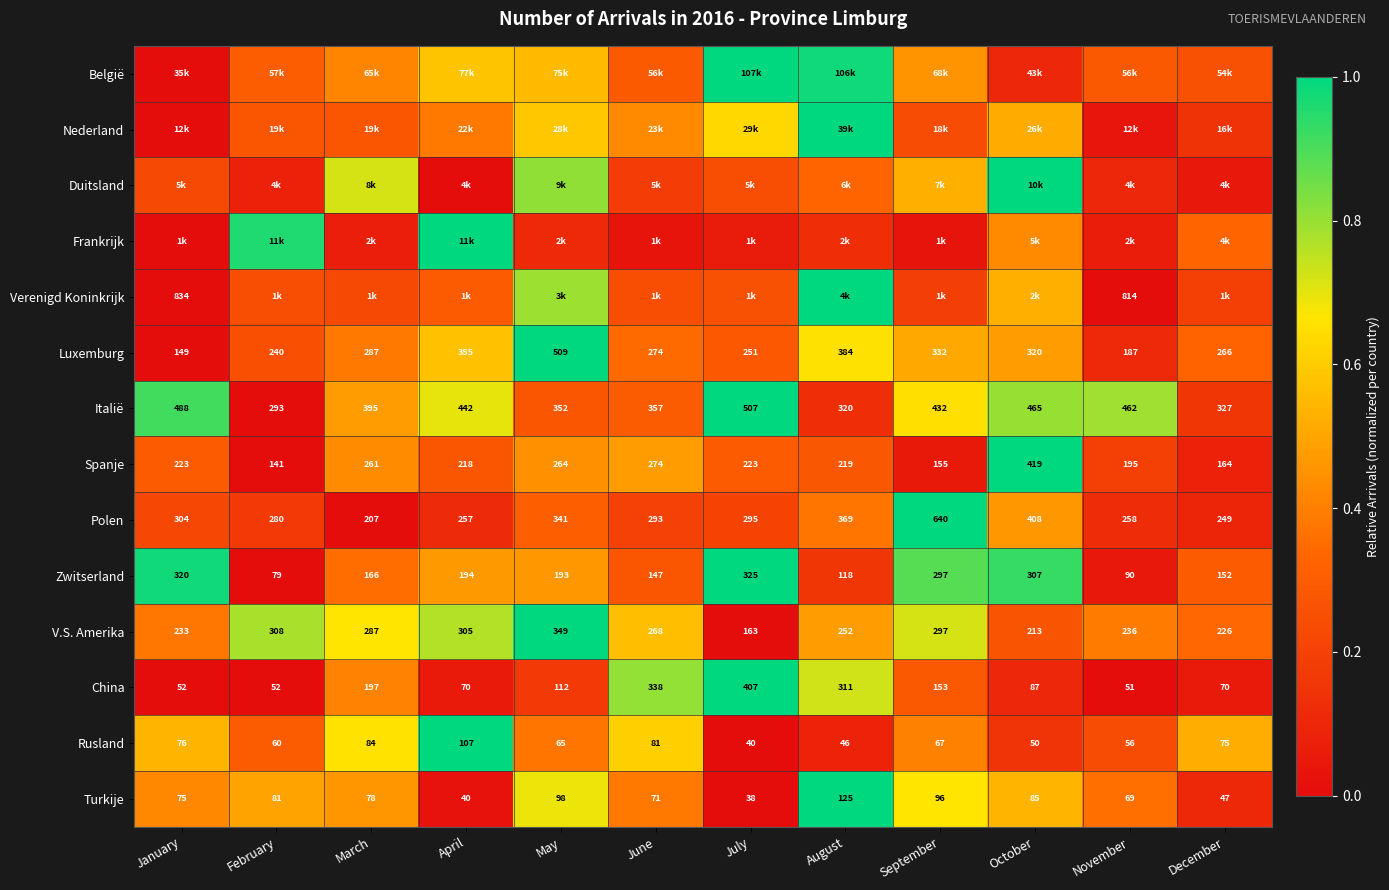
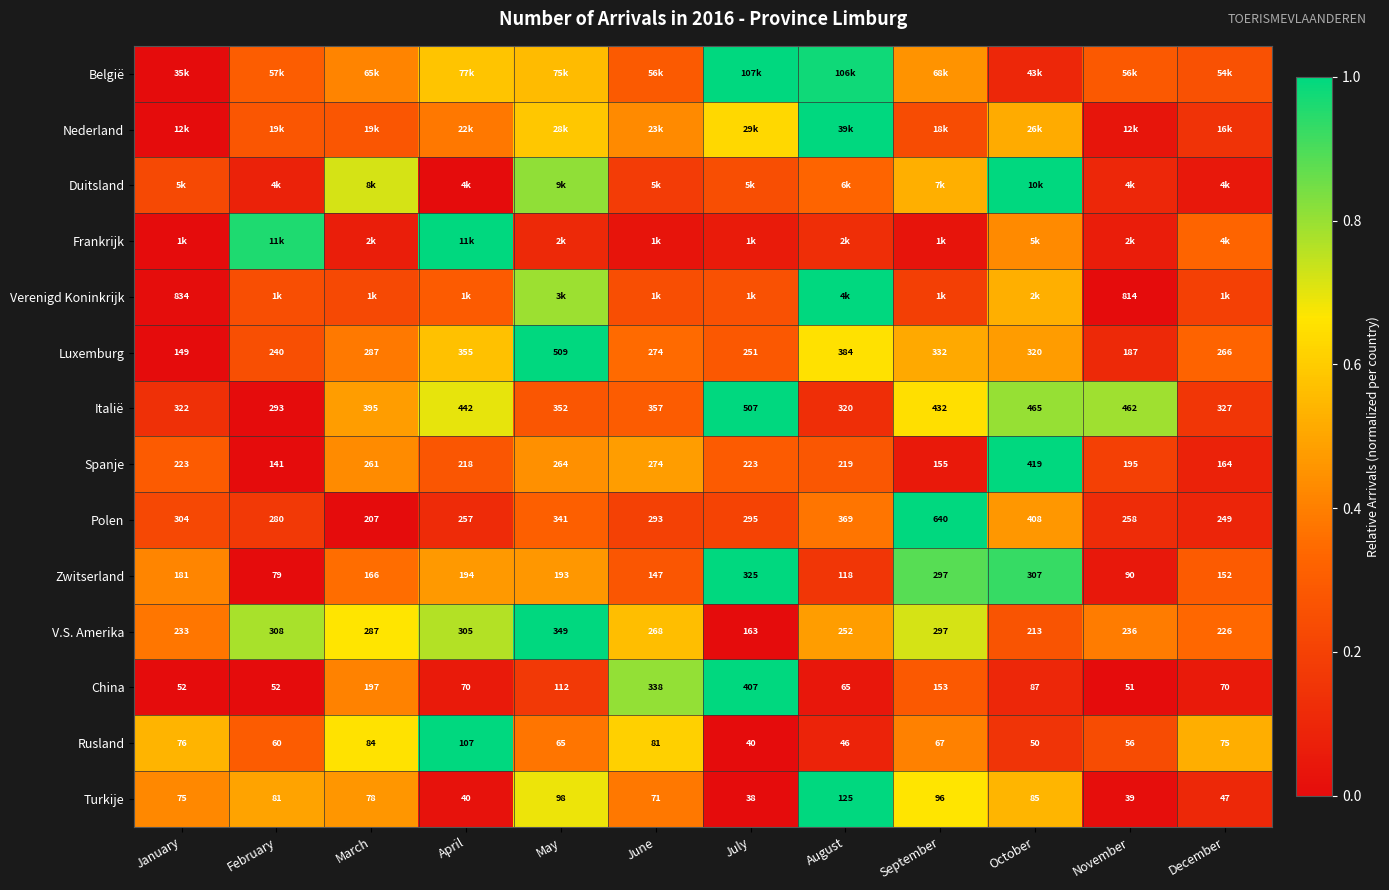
Italië, January: 488 -> 322
Zwitserland, January: 320 -> 181
China, August: 311 -> 65
Turkije, November: 69 -> 39
